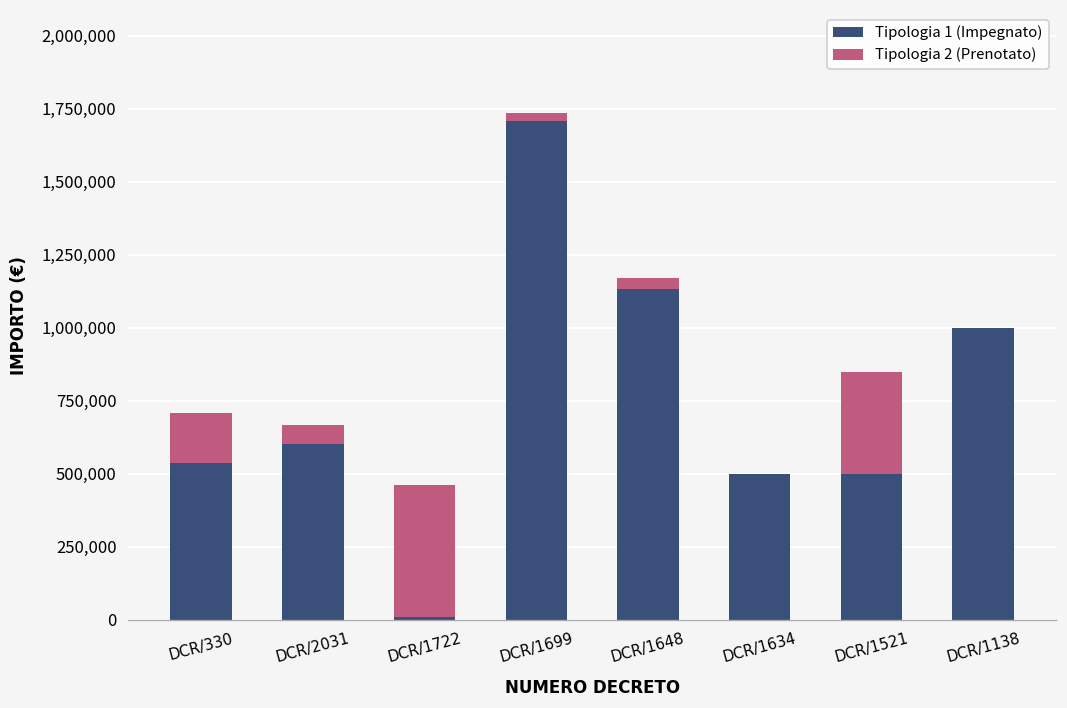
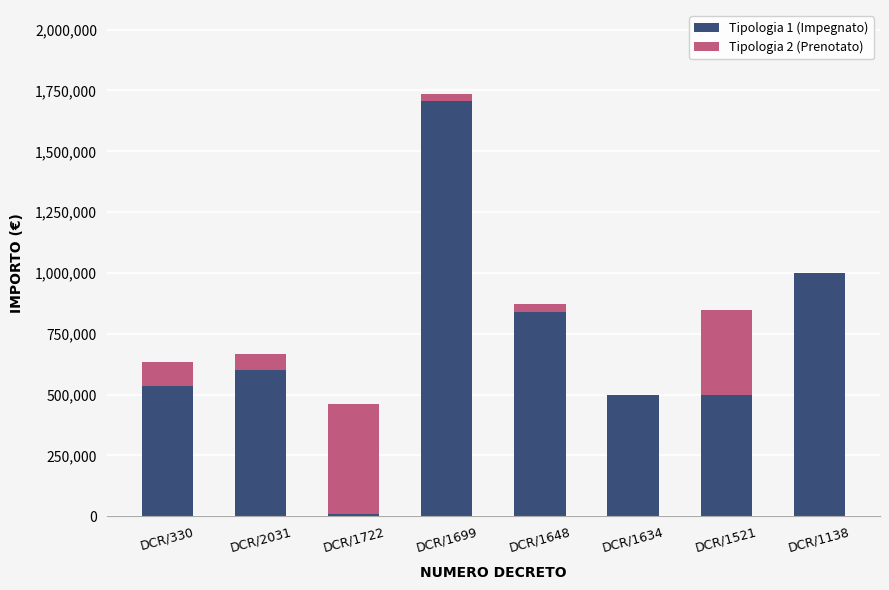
Tipologia 2 (Prenotato), DCR/330: 170,000 -> 100,000
Tipologia 1 (Impegnato), DCR/1648: 1,130,000 -> 840,000
